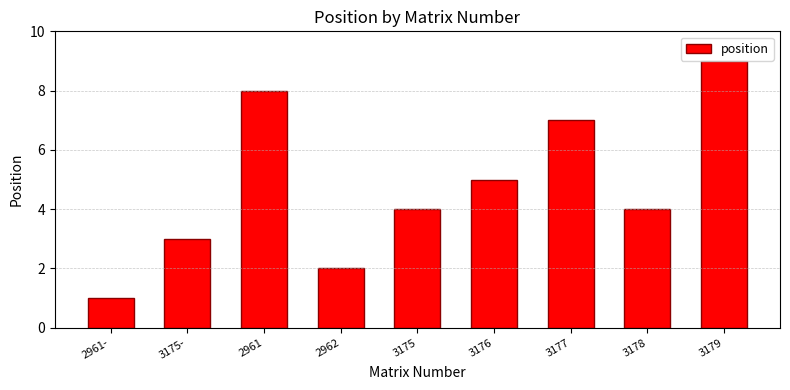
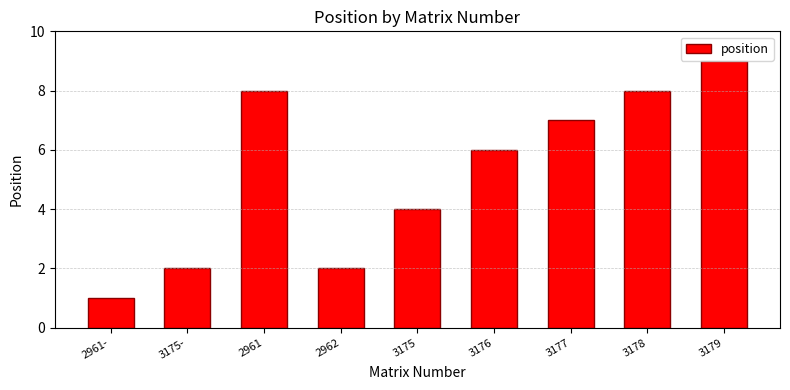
3175-: 3 -> 2
3176: 5 -> 6
3178: 4 -> 8
